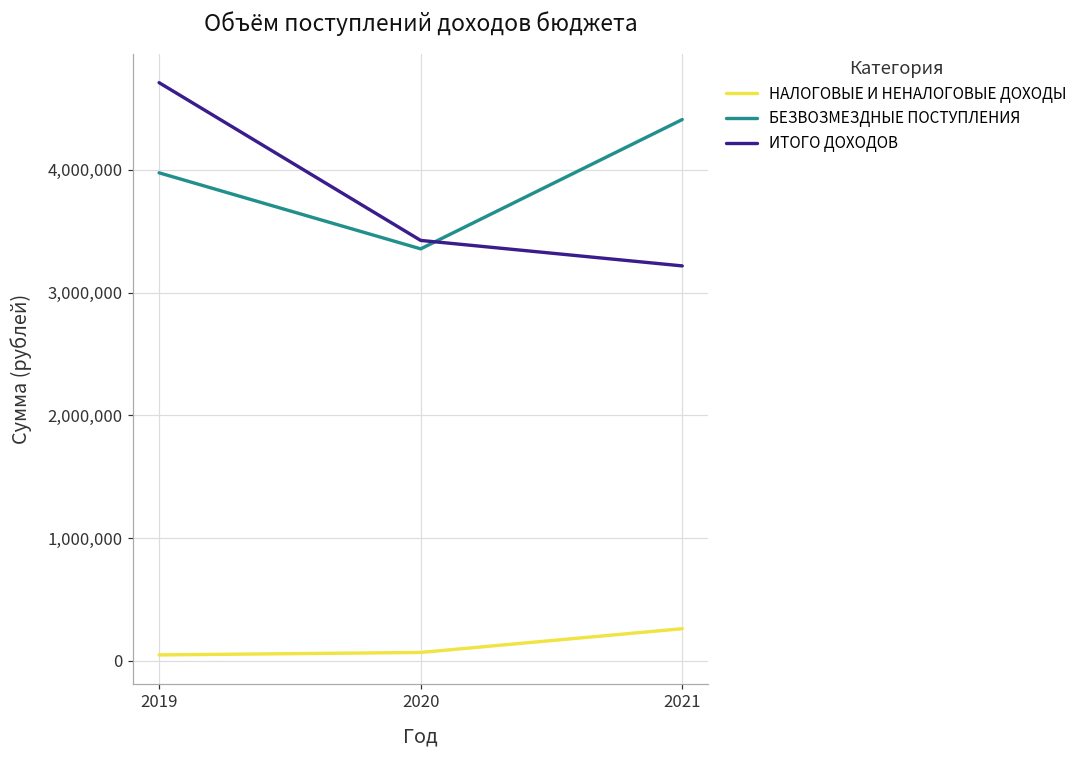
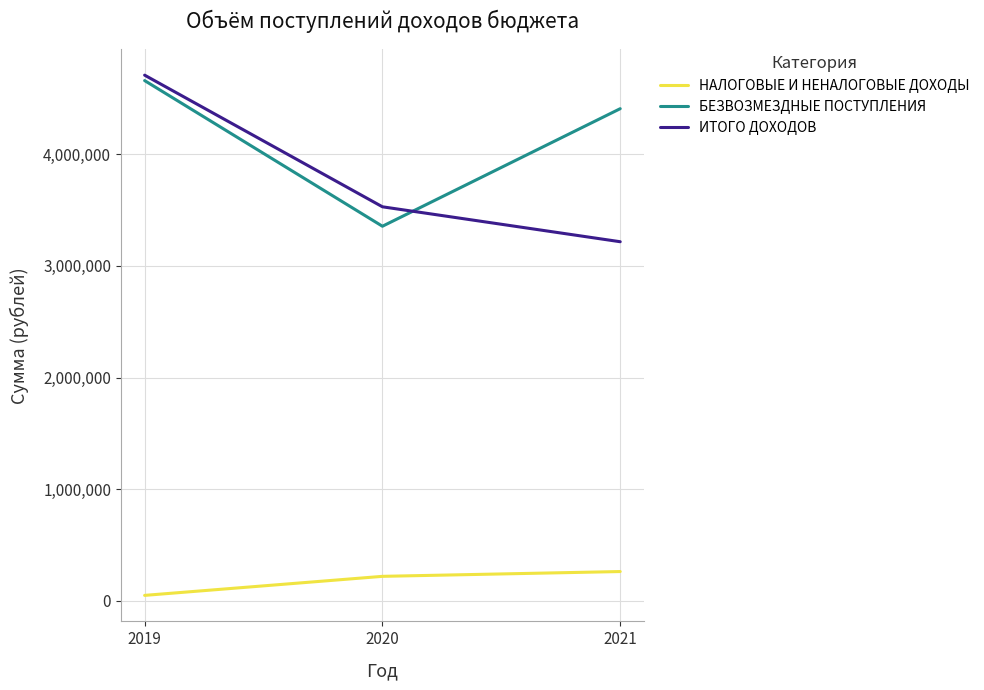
БЕЗВОЗМЕЗДНЫЕ ПОСТУПЛЕНИЯ, 2019: 3,970,000 -> 4,660,000
НАЛОГОВЫЕ И НЕНАЛОГОВЫЕ ДОХОДЫ, 2020: 70,000 -> 220,000
ИТОГО ДОХОДОВ, 2020: 3,420,000 -> 3,530,000
